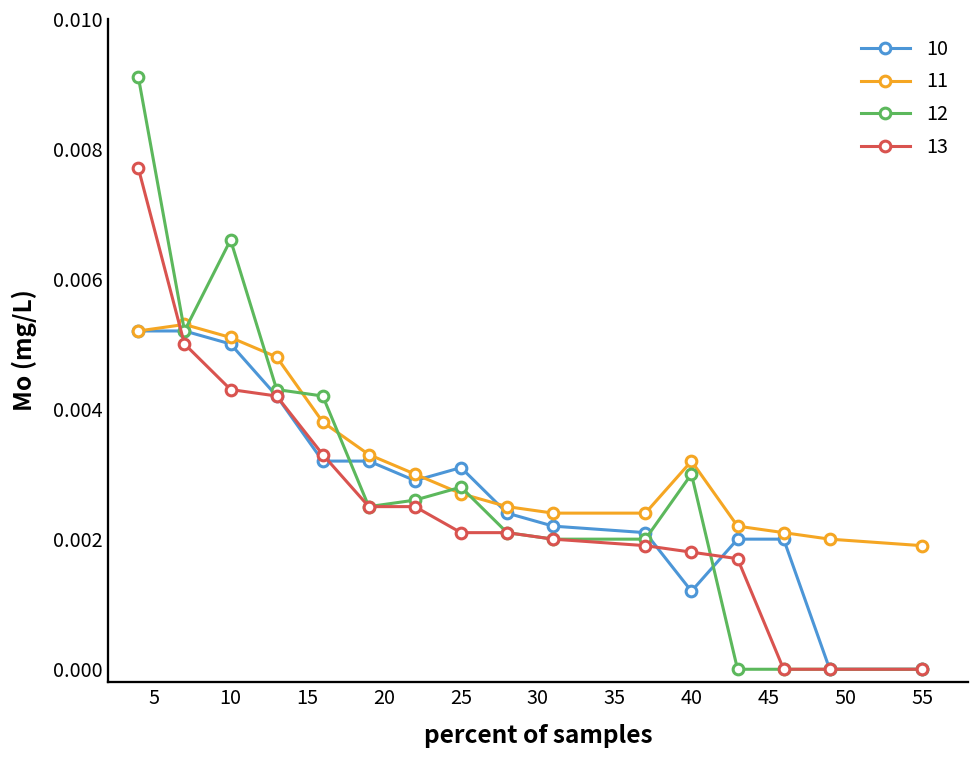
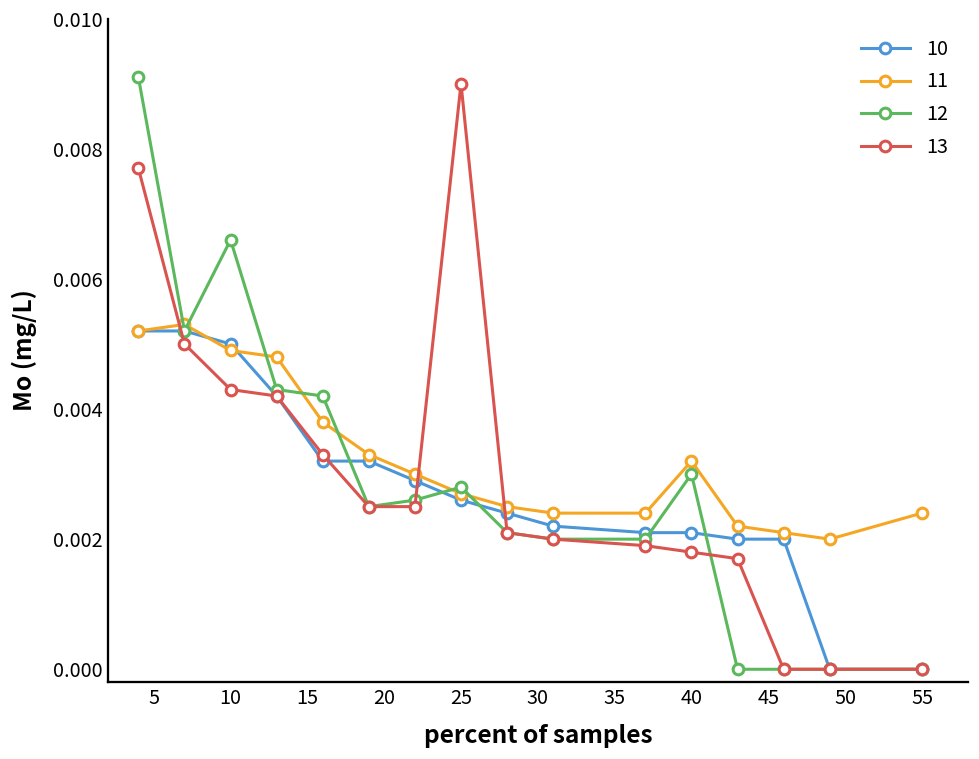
11, 10: 0.0051 -> 0.0049
10, 25: 0.0031 -> 0.0026
13, 25: 0.0021 -> 0.0090
10, 40: 0.0012 -> 0.0021
11, 55: 0.0019 -> 0.0024
